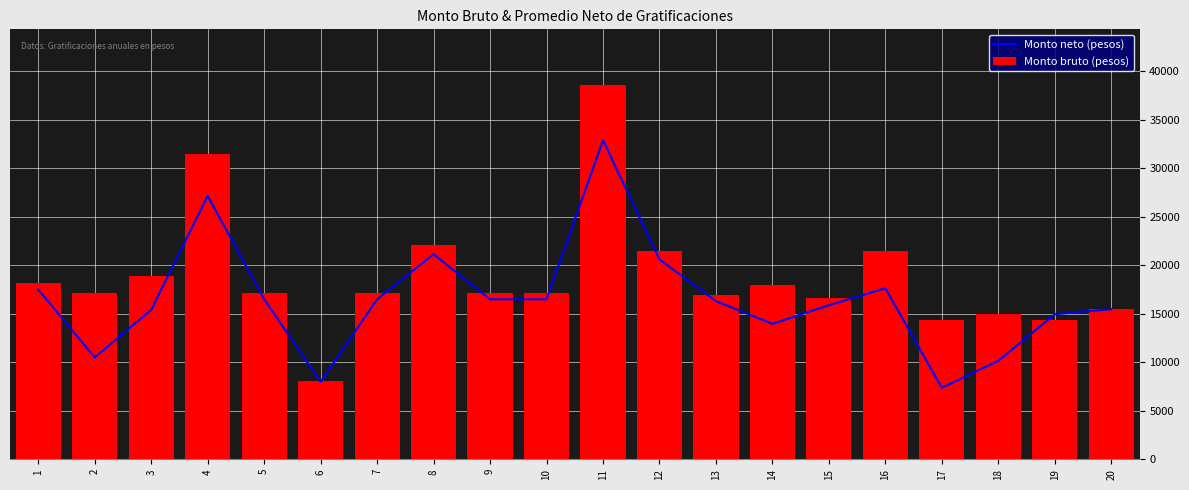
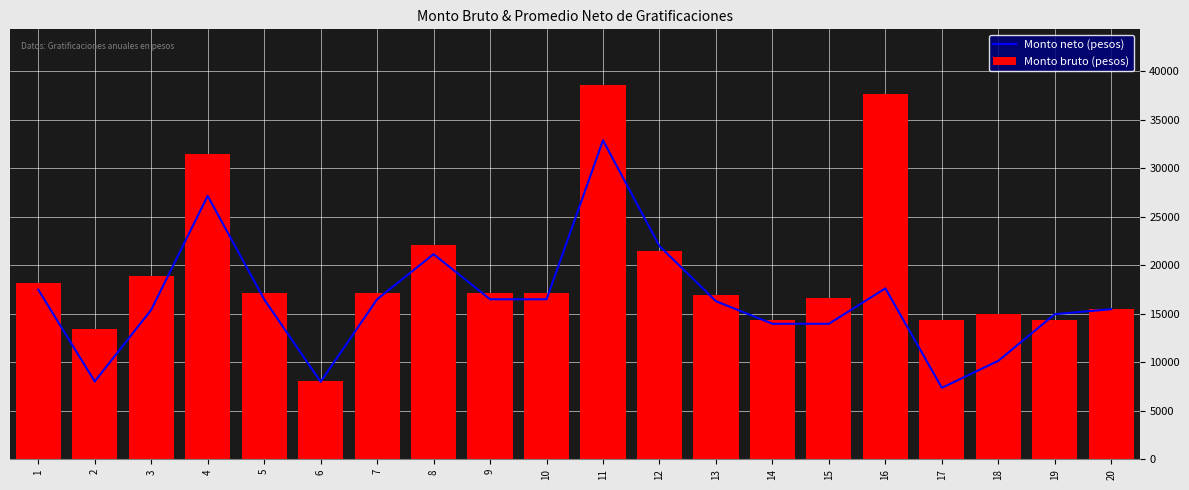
Monto neto (pesos), 2: 10000 -> 8000
Monto bruto (pesos), 2: 17000 -> 13000
Monto neto (pesos), 12: 21000 -> 22000
Monto bruto (pesos), 14: 18000 -> 14000
Monto neto (pesos), 15: 16000 -> 14000
Monto bruto (pesos), 16: 22000 -> 38000
